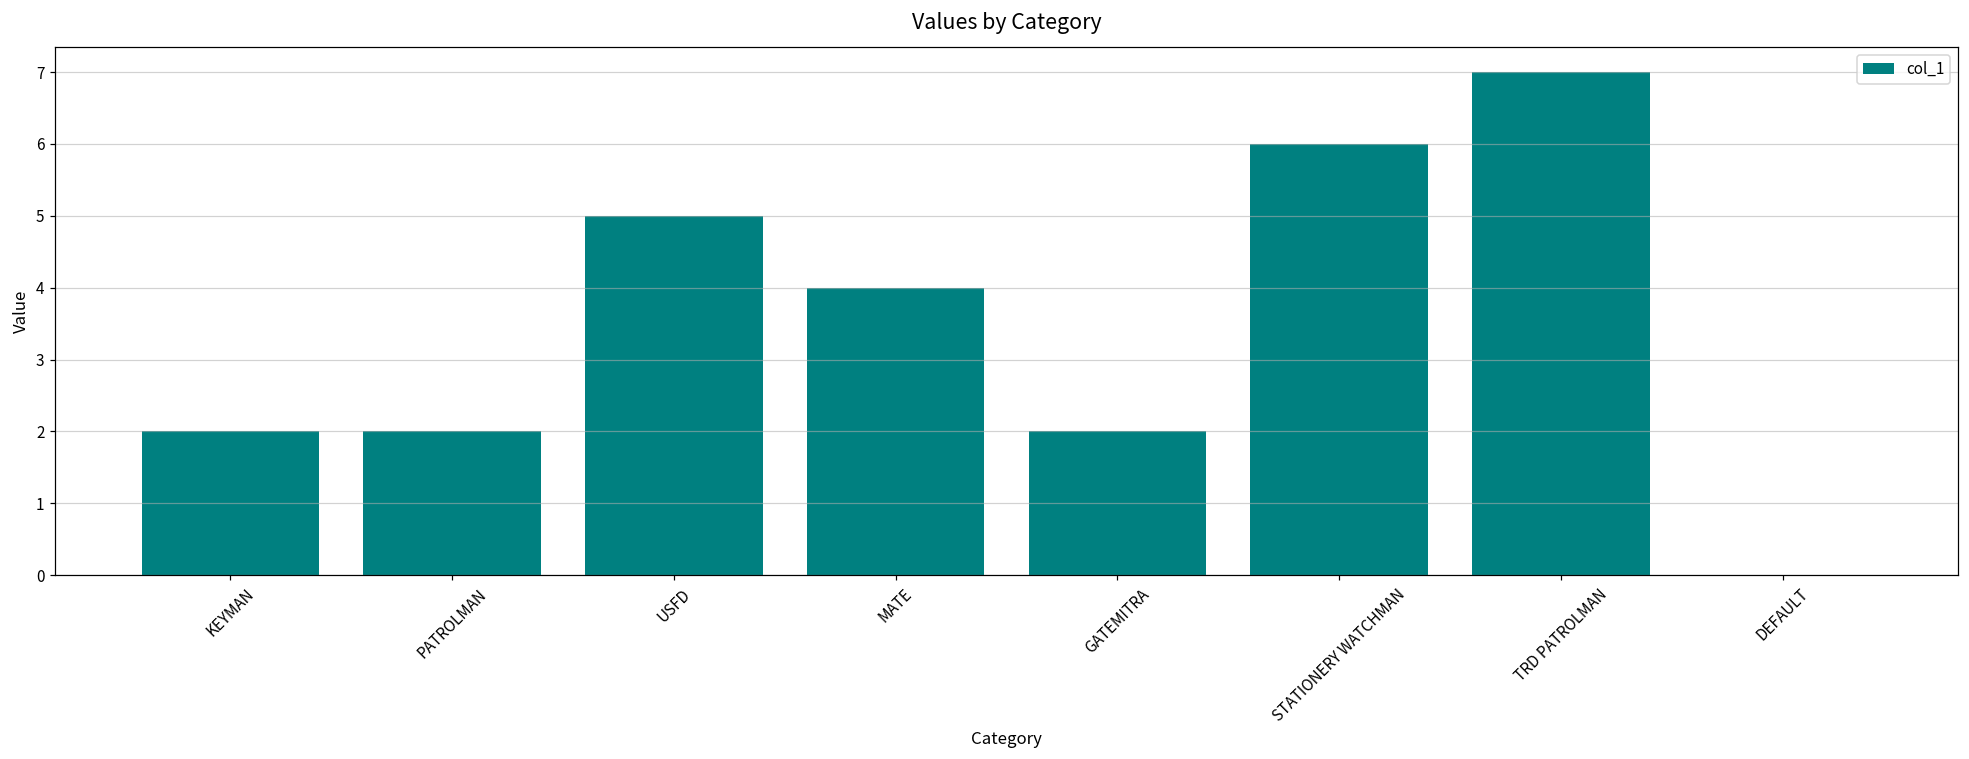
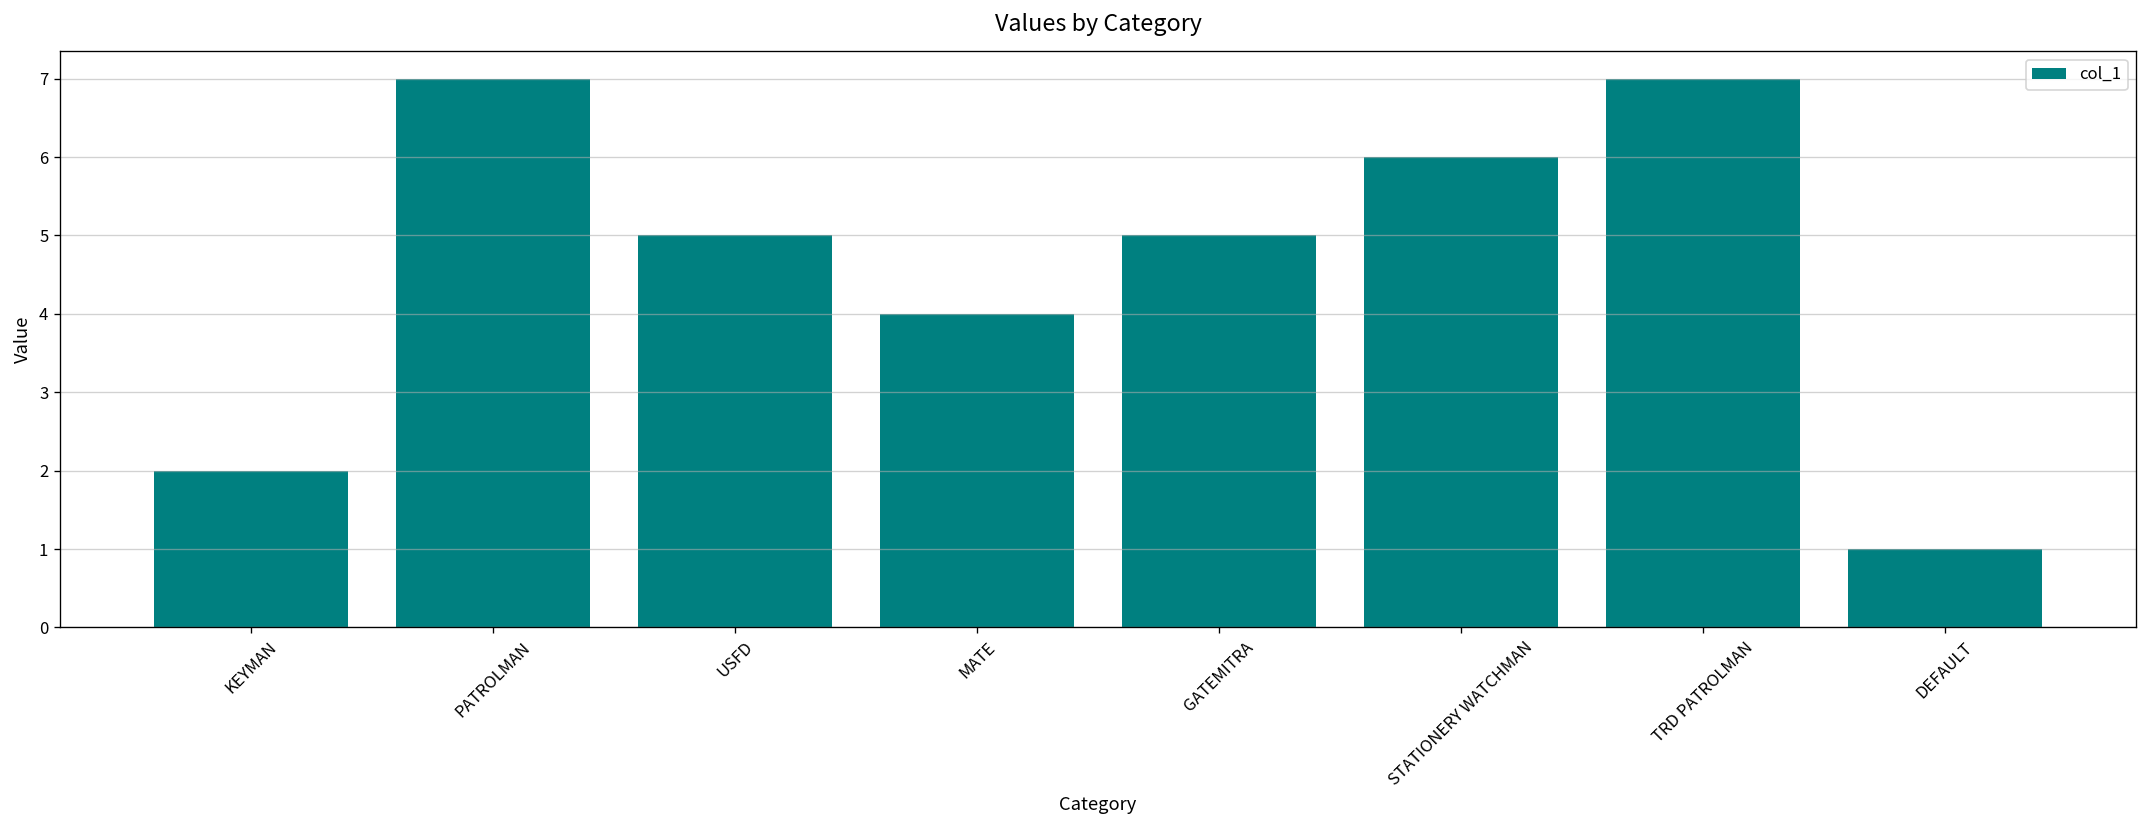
PATROLMAN: 2 -> 7
GATEMITRA: 2 -> 5
DEFAULT: 0 -> 1
